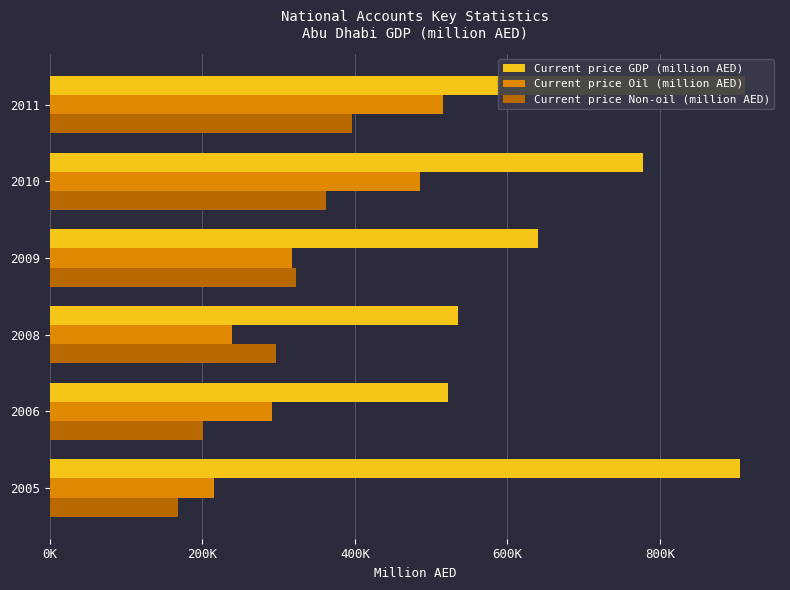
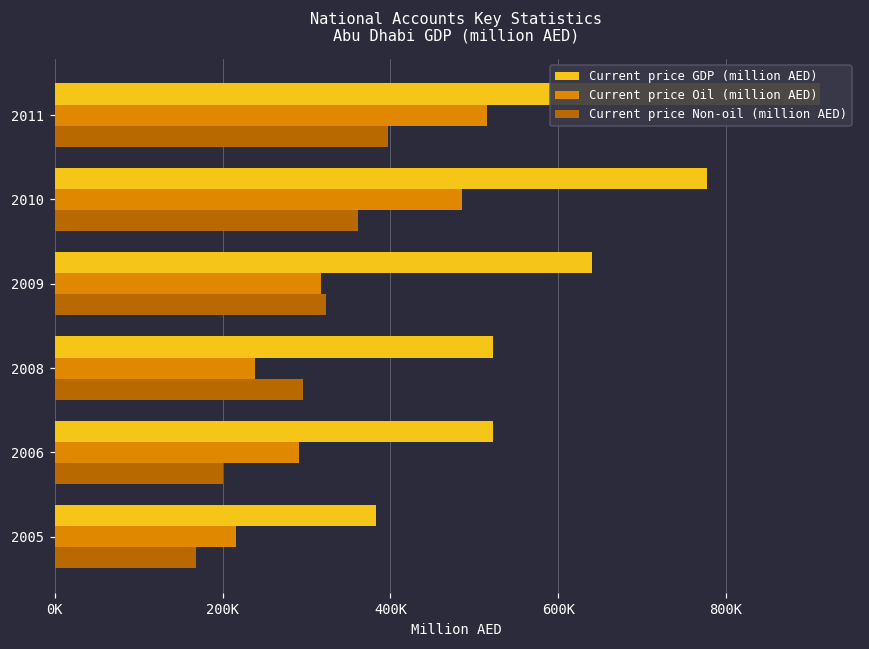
Current price GDP (million AED), 2008: 540000 -> 520000
Current price GDP (million AED), 2005: 900000 -> 380000
